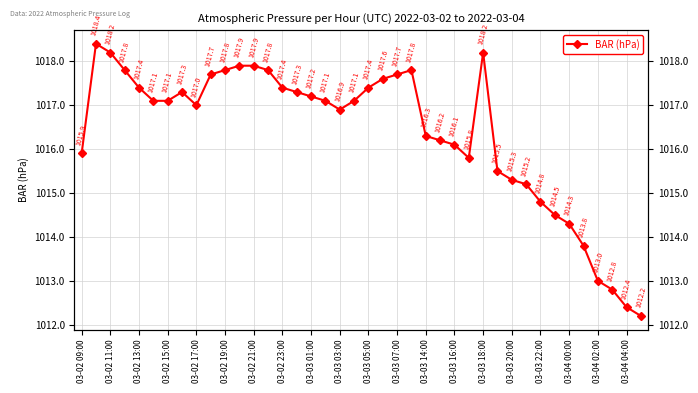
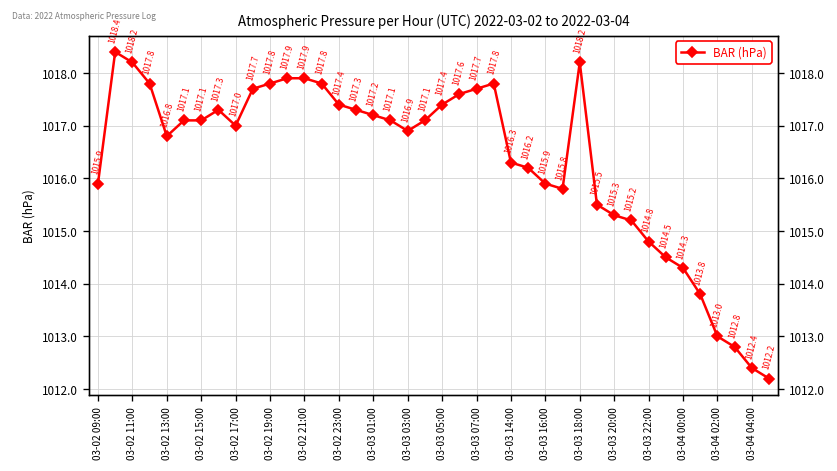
03-02 13:00: 1017.4 -> 1016.8
03-03 16:00: 1016.1 -> 1015.9
